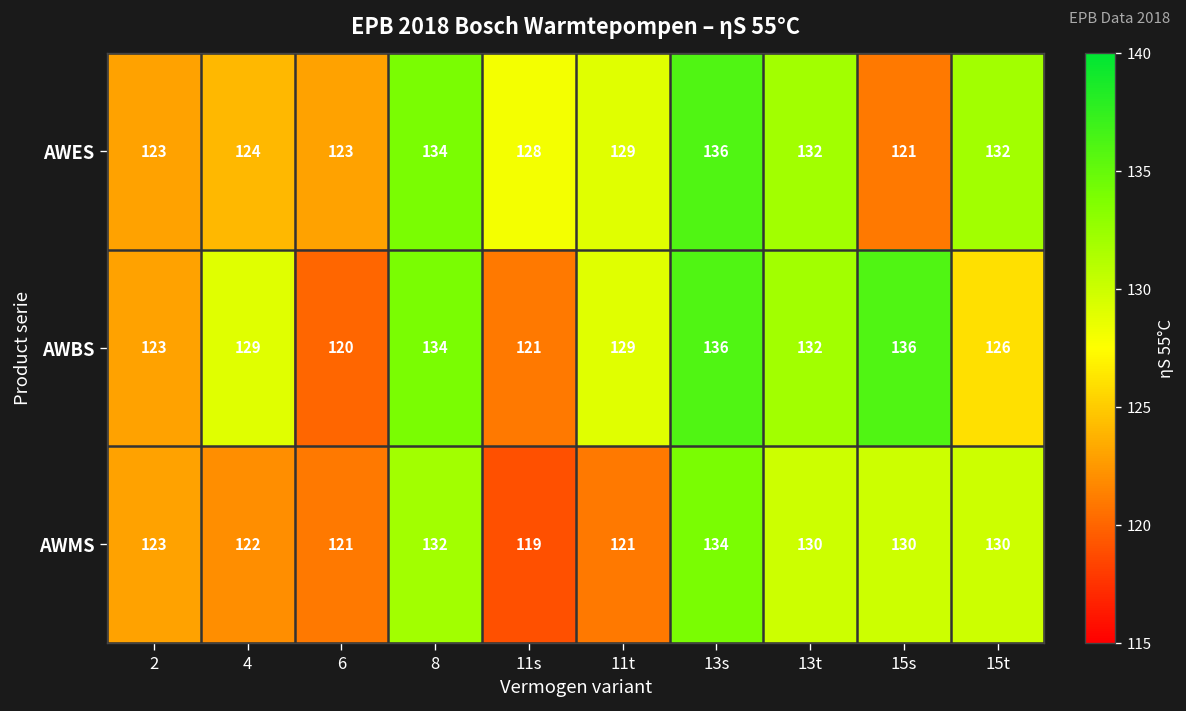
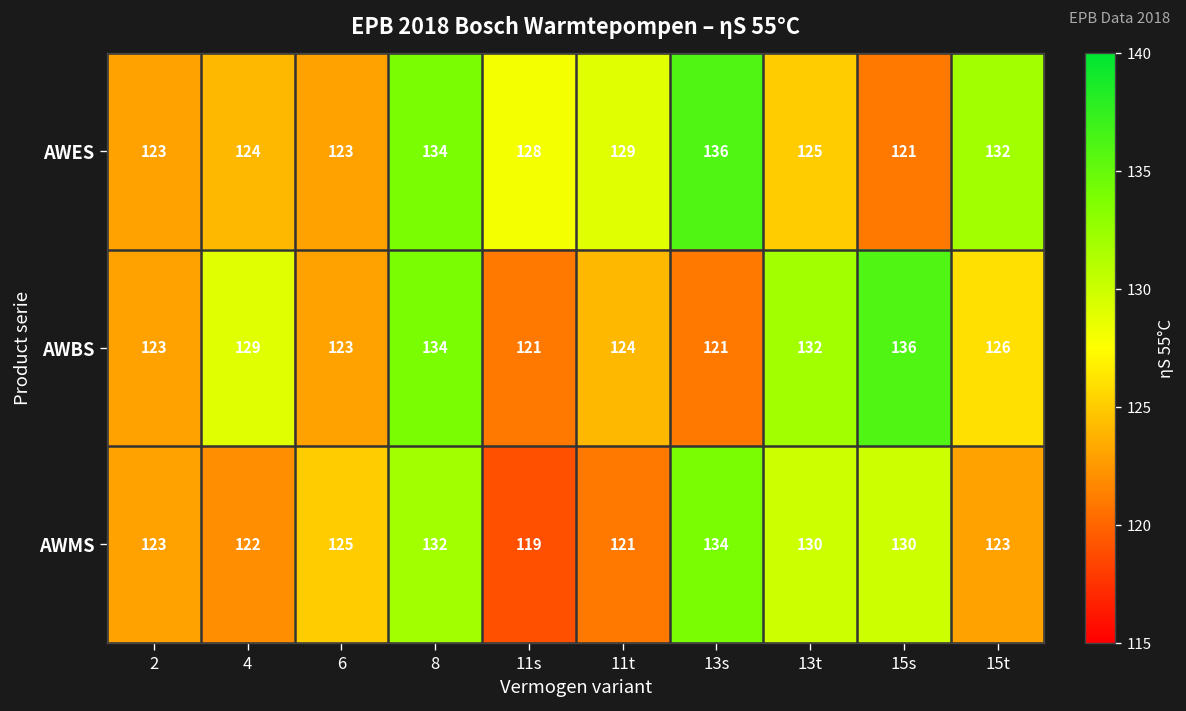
AWES, 13t: 132 -> 125
AWBS, 6: 120 -> 123
AWBS, 11t: 129 -> 124
AWBS, 13s: 136 -> 121
AWMS, 6: 121 -> 125
AWMS, 15t: 130 -> 123
